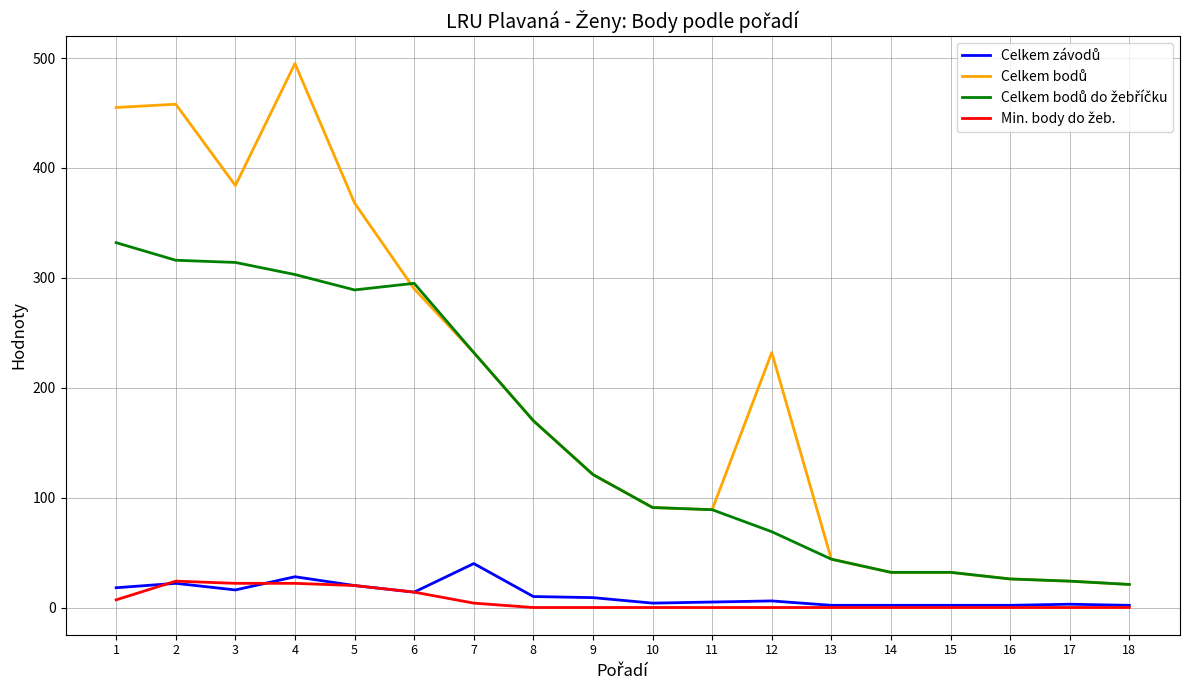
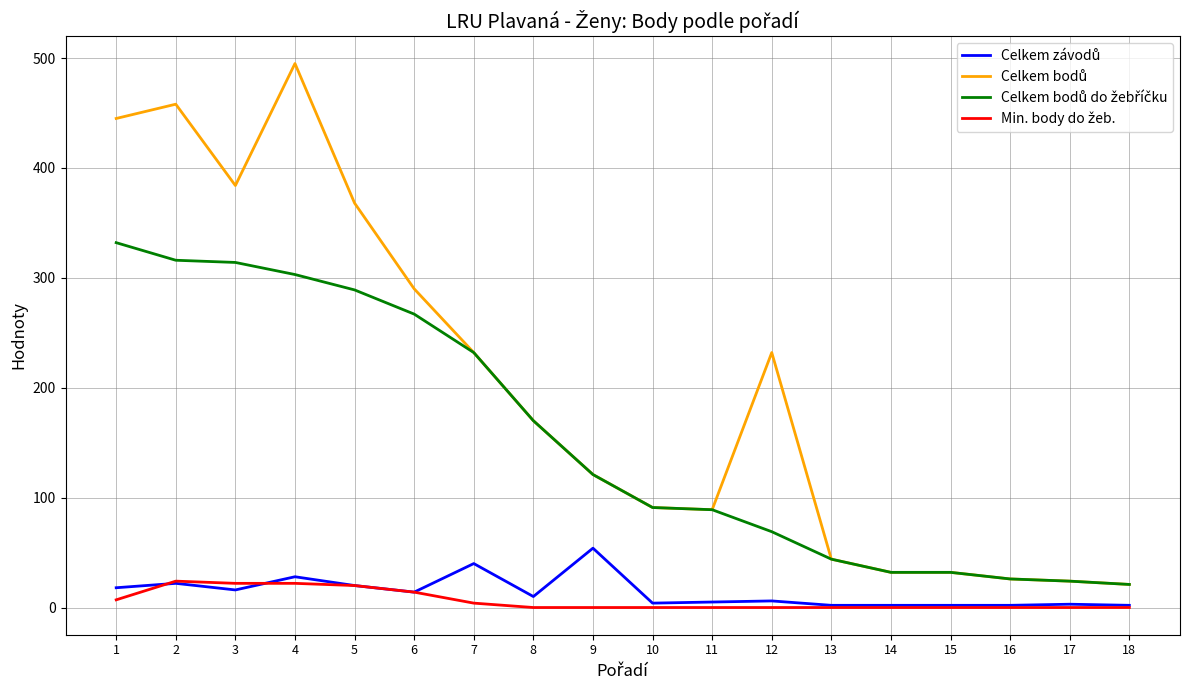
Celkem bodů, 1: 455 -> 445
Celkem bodů do žebříčku, 6: 295 -> 267
Celkem závodů, 9: 9 -> 54
